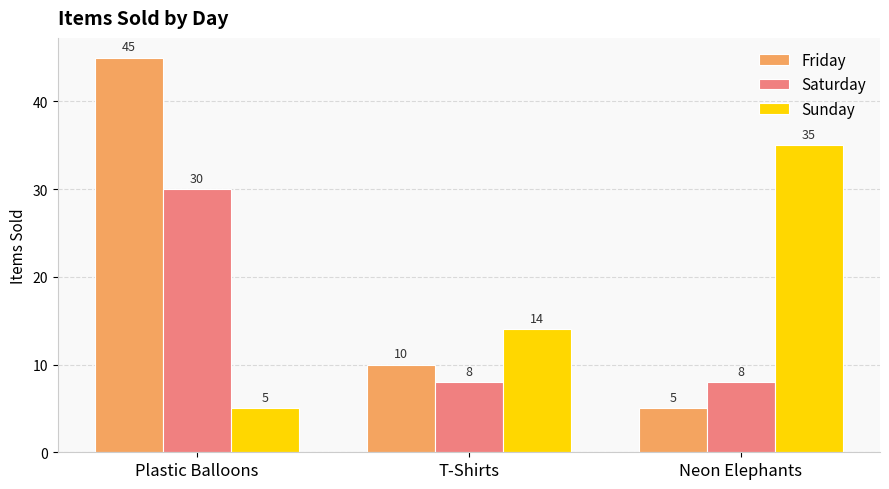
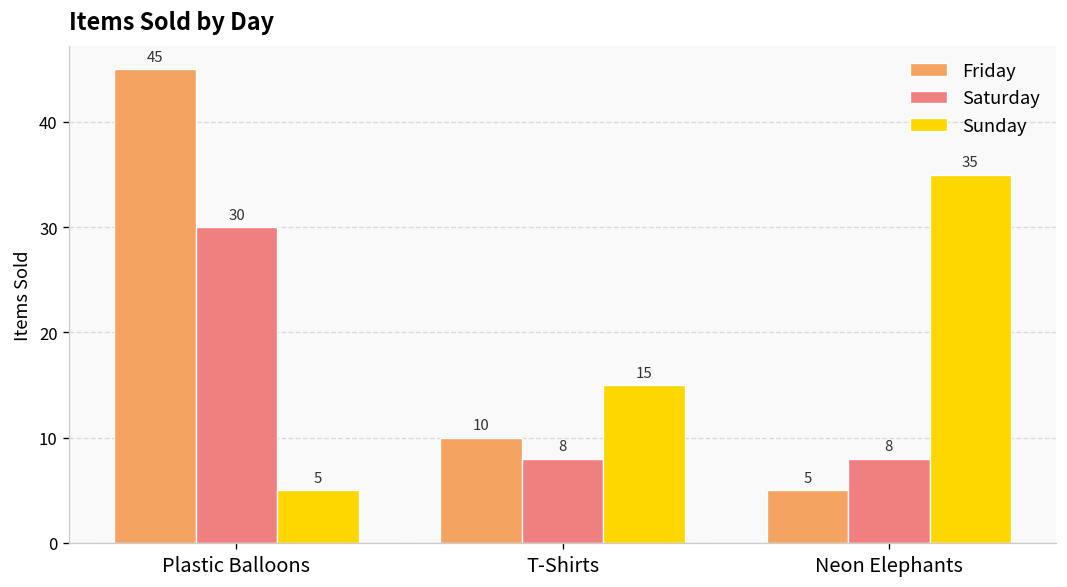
Sunday, T-Shirts: 14 -> 15
